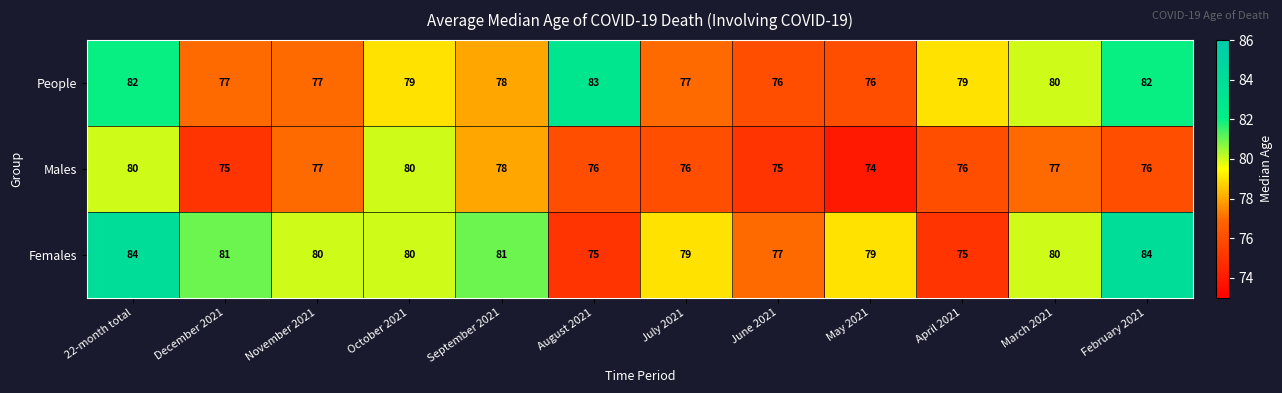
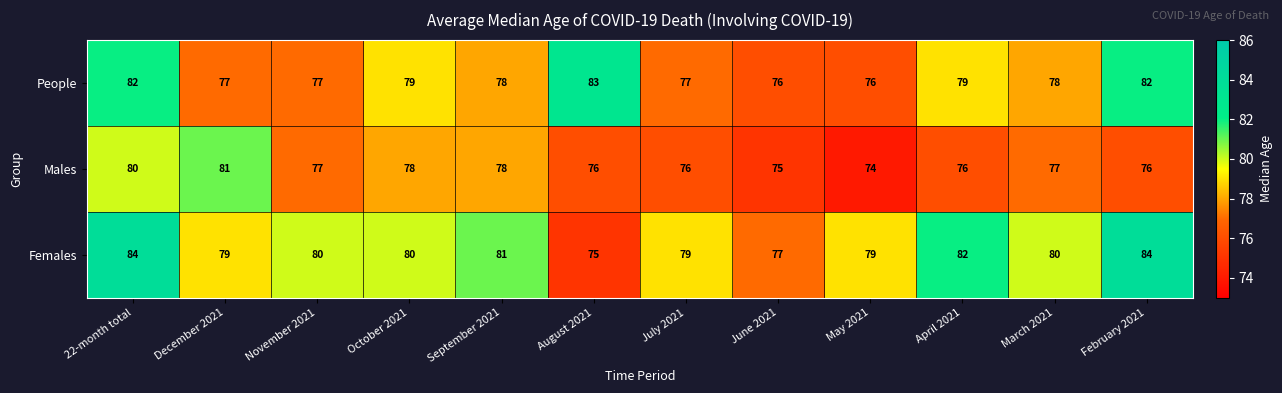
People, March 2021: 80 -> 78
Males, December 2021: 75 -> 81
Males, October 2021: 80 -> 78
Females, December 2021: 81 -> 79
Females, April 2021: 75 -> 82
